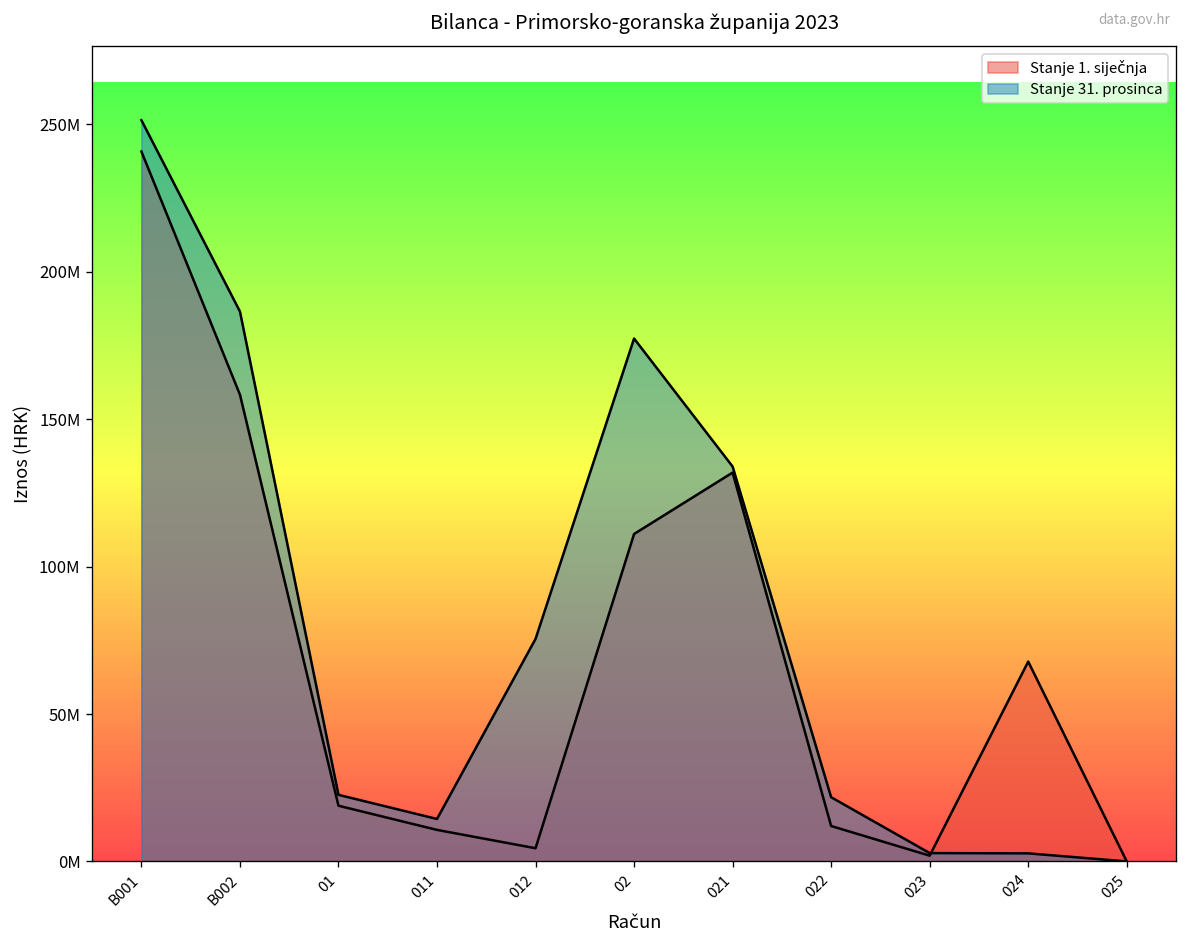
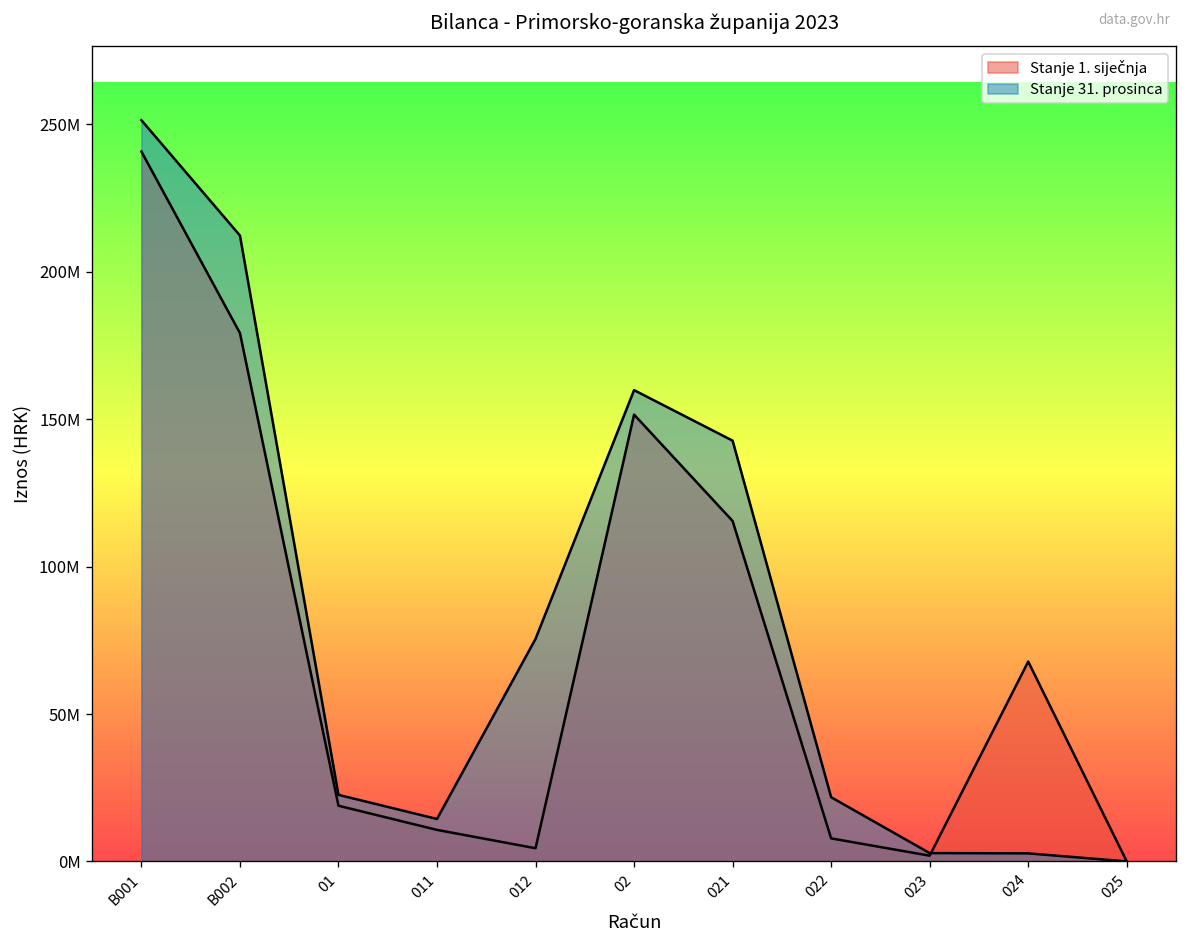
Stanje 1. siječnja, B002: 158000000 -> 179000000
Stanje 31. prosinca, B002: 187000000 -> 212000000
Stanje 1. siječnja, 02: 111000000 -> 152000000
Stanje 31. prosinca, 02: 177000000 -> 160000000
Stanje 1. siječnja, 021: 132000000 -> 115000000
Stanje 31. prosinca, 021: 134000000 -> 143000000
Stanje 1. siječnja, 022: 12000000 -> 8000000
